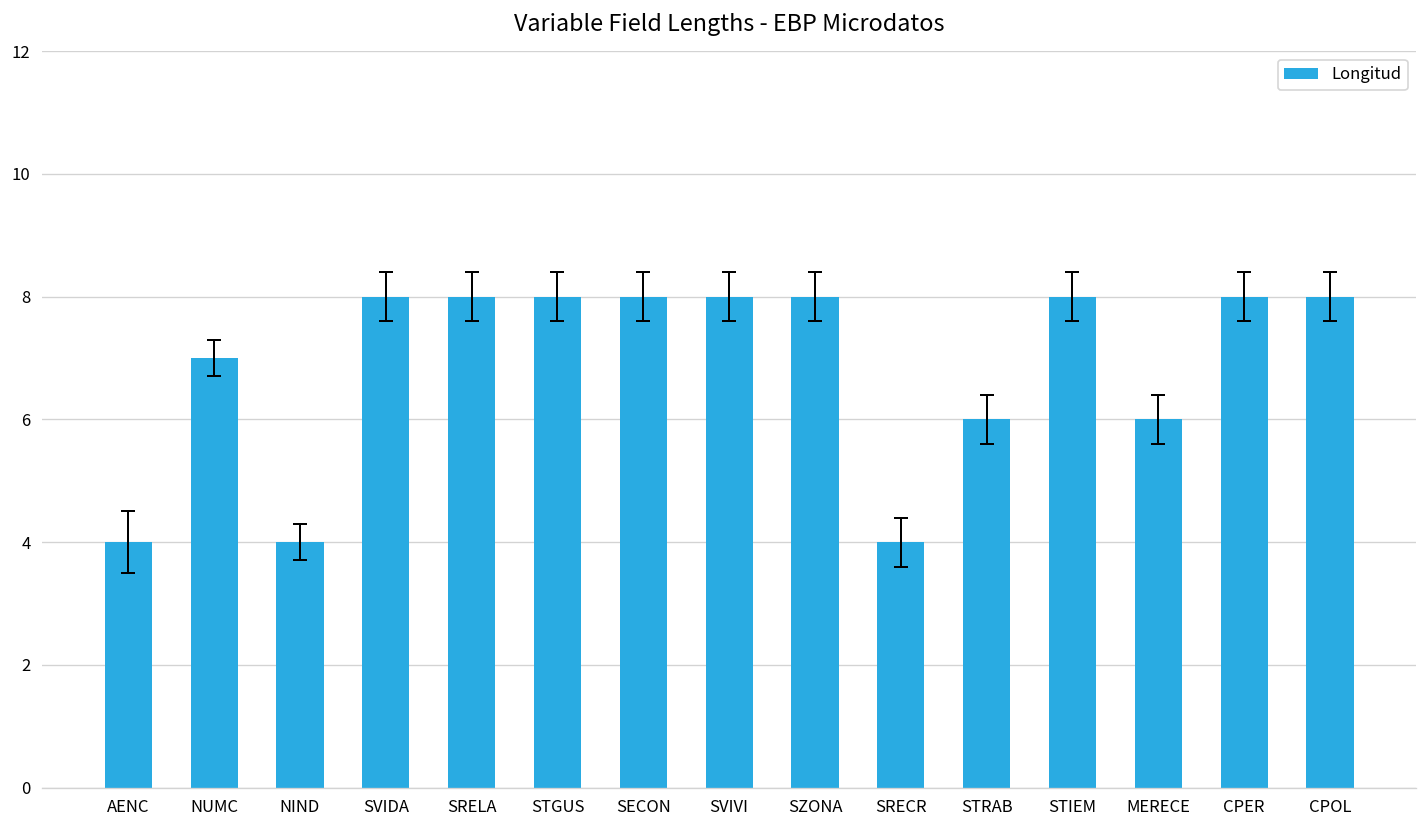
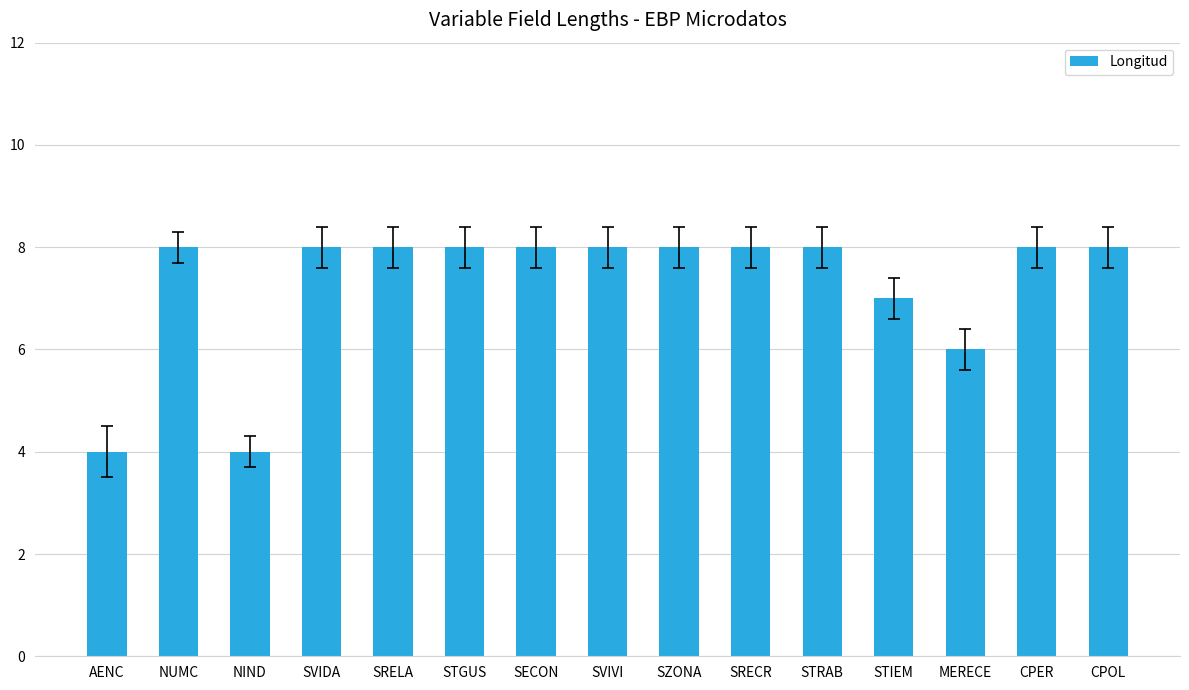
Longitud, NUMC: 7 -> 8
Longitud, SRECR: 4 -> 8
Longitud, STRAB: 6 -> 8
Longitud, STIEM: 8 -> 7
